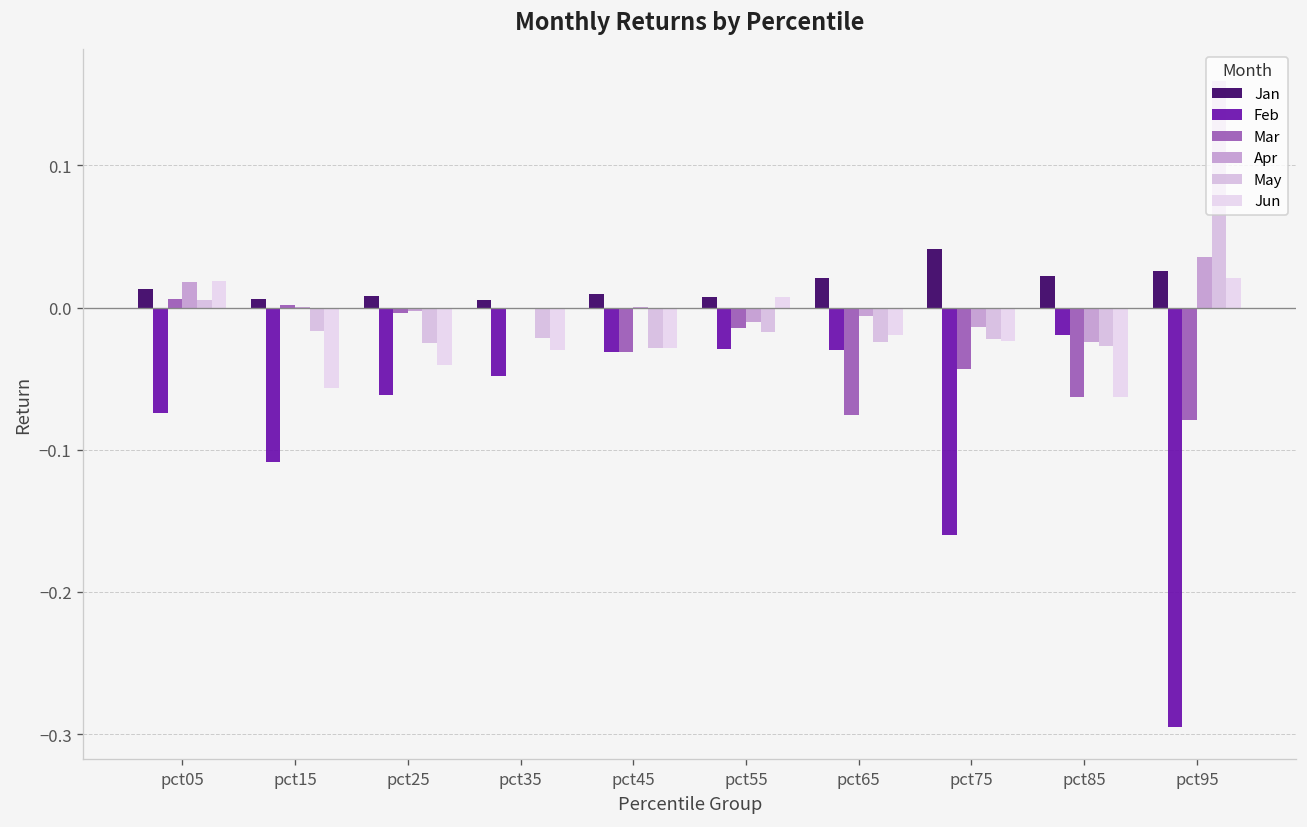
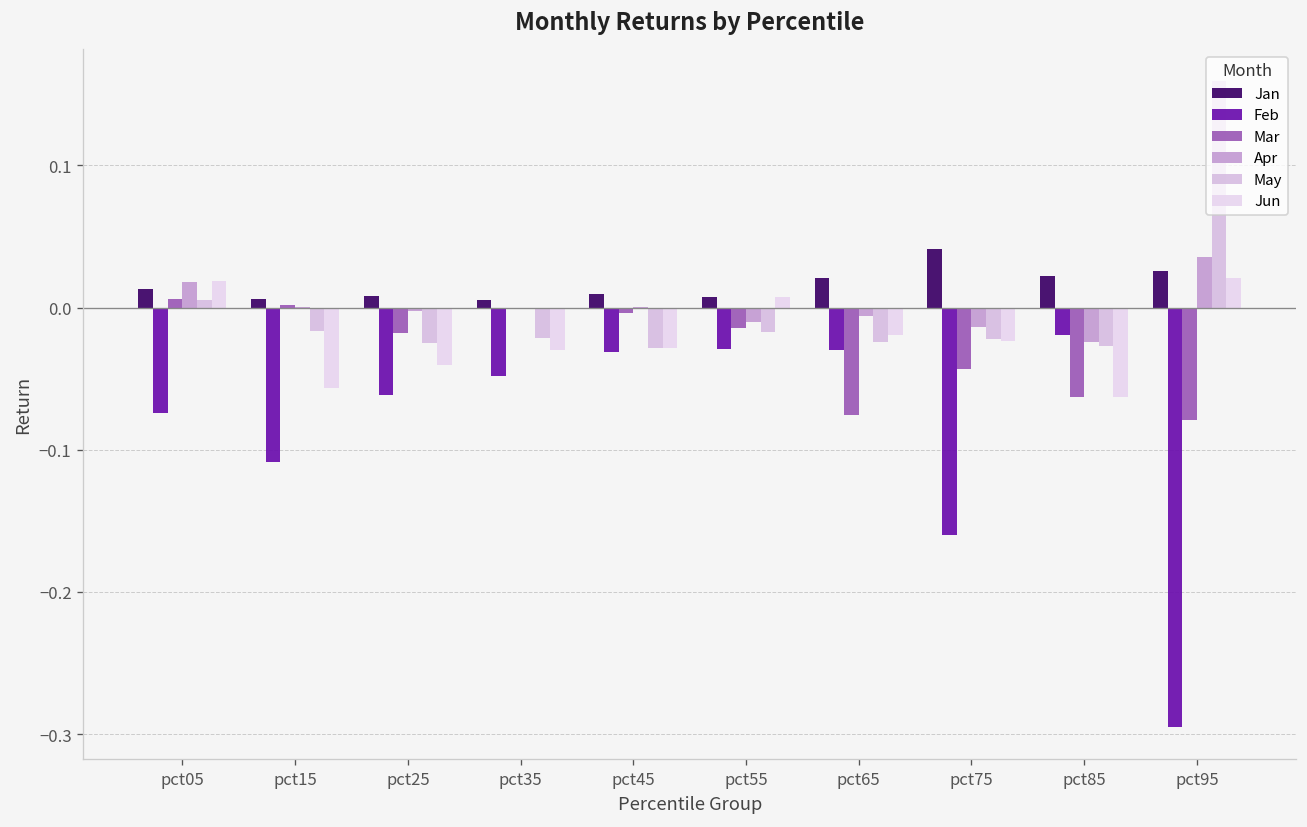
Mar, pct25: -0.004 -> -0.018
Mar, pct45: -0.031 -> -0.004
